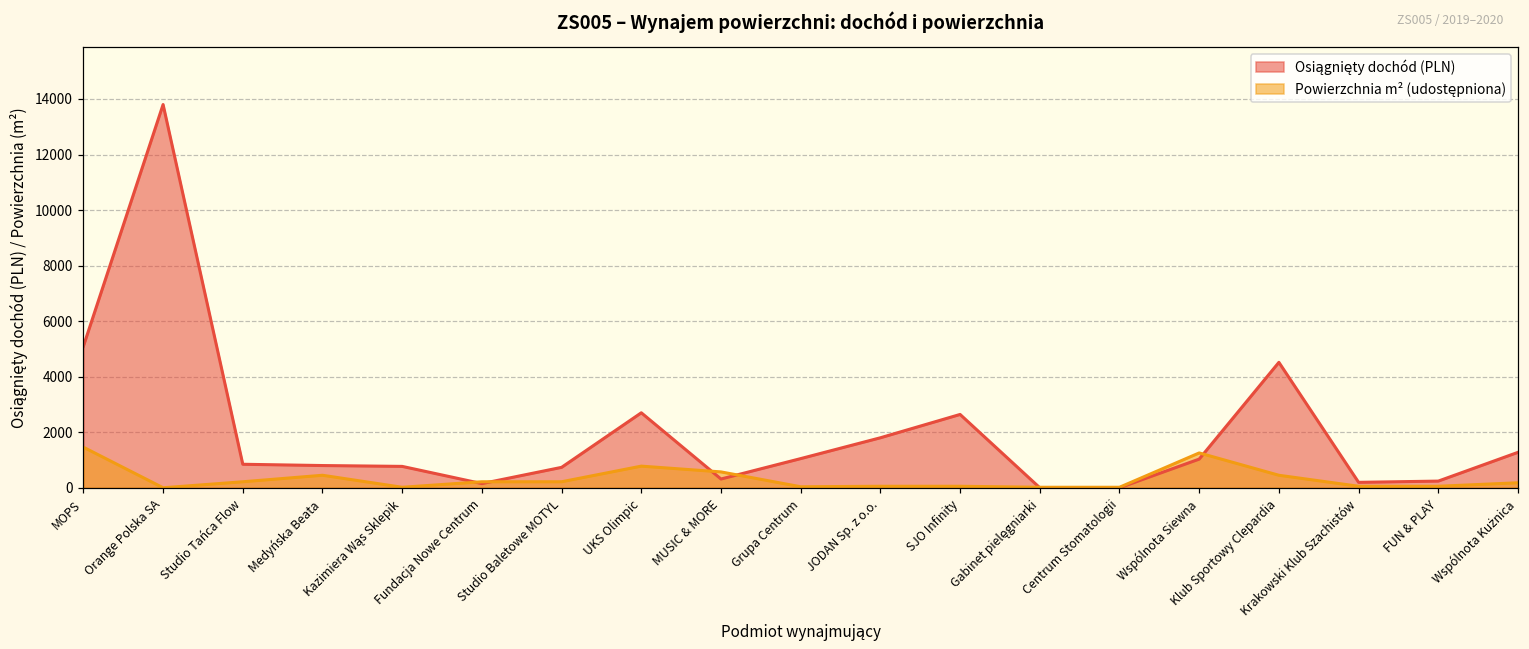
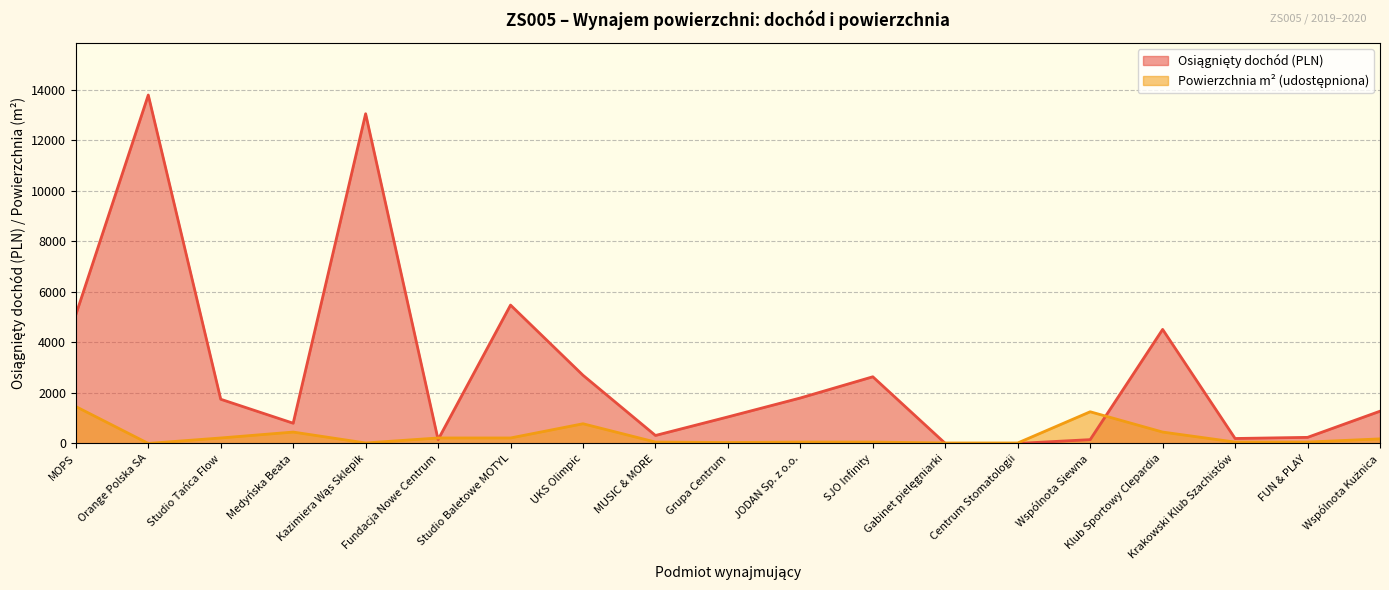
Osiągnięty dochód (PLN), Studio Tańca Flow: 800 -> 1800
Osiągnięty dochód (PLN), Kazimiera Wąs Sklepik: 800 -> 13100
Osiągnięty dochód (PLN), Studio Baletowe MOTYL: 700 -> 5500
Powierzchnia m² (udostępniona), MUSIC & MORE: 600 -> 100
Osiągnięty dochód (PLN), Wspólnota Siewna: 1000 -> 200
